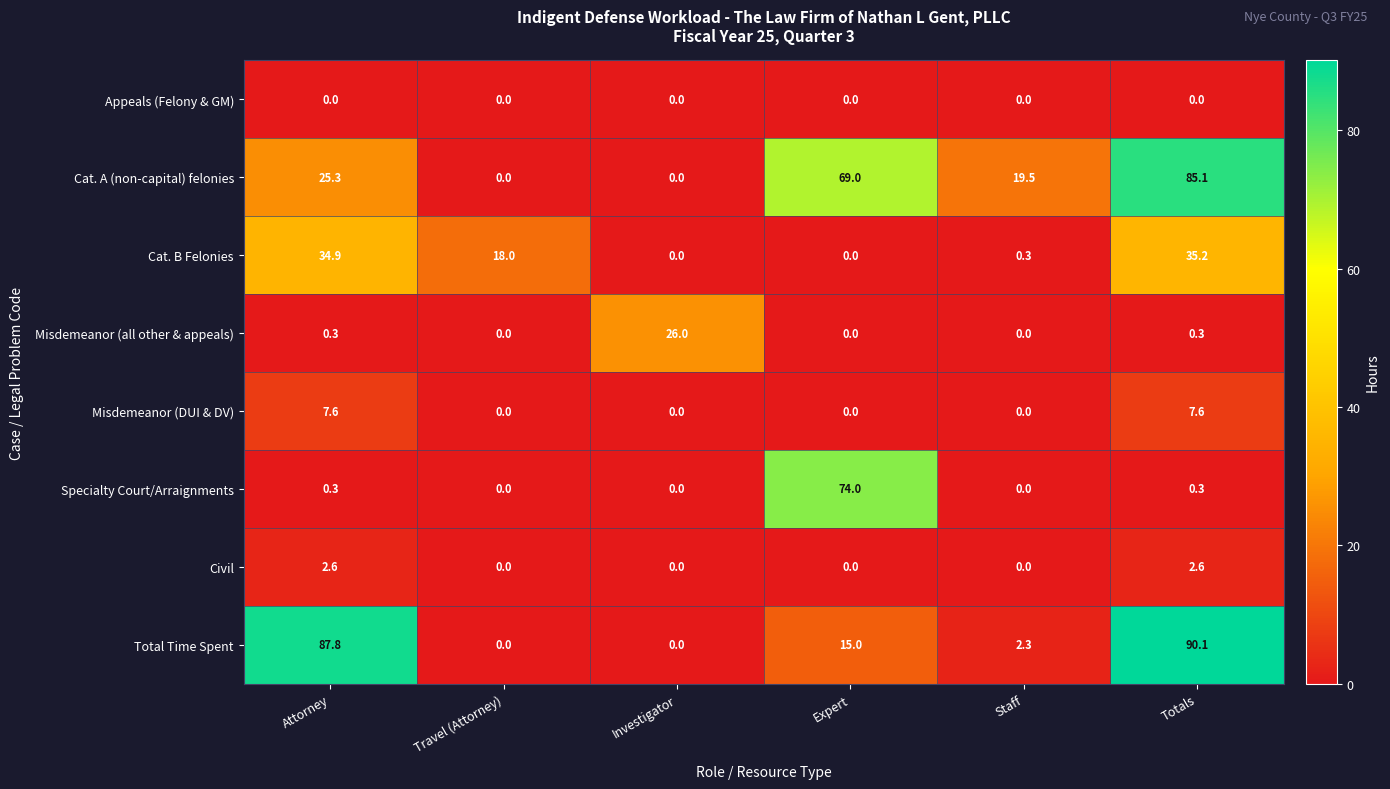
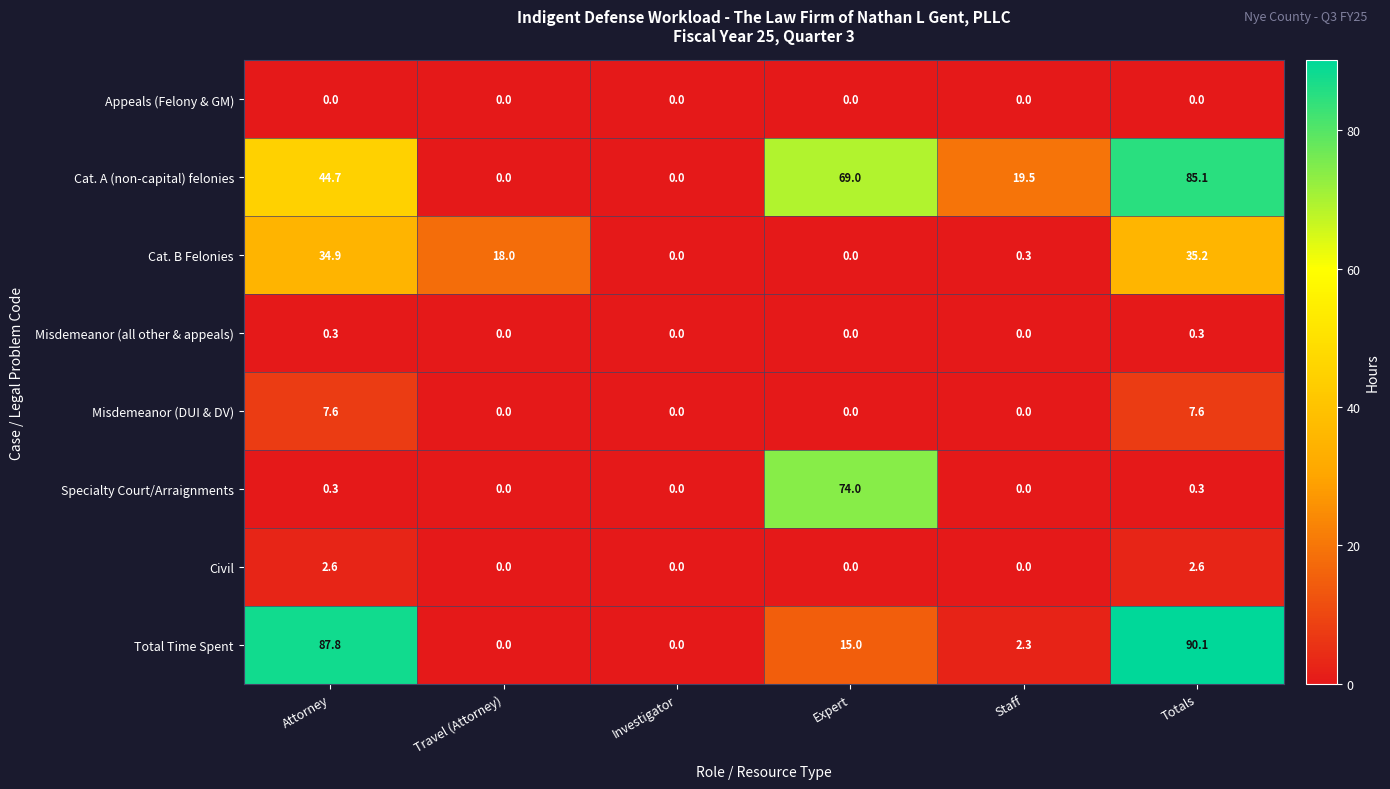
Cat. A (non-capital) felonies, Attorney: 25.3 -> 44.7
Misdemeanor (all other & appeals), Investigator: 26.0 -> 0.0
